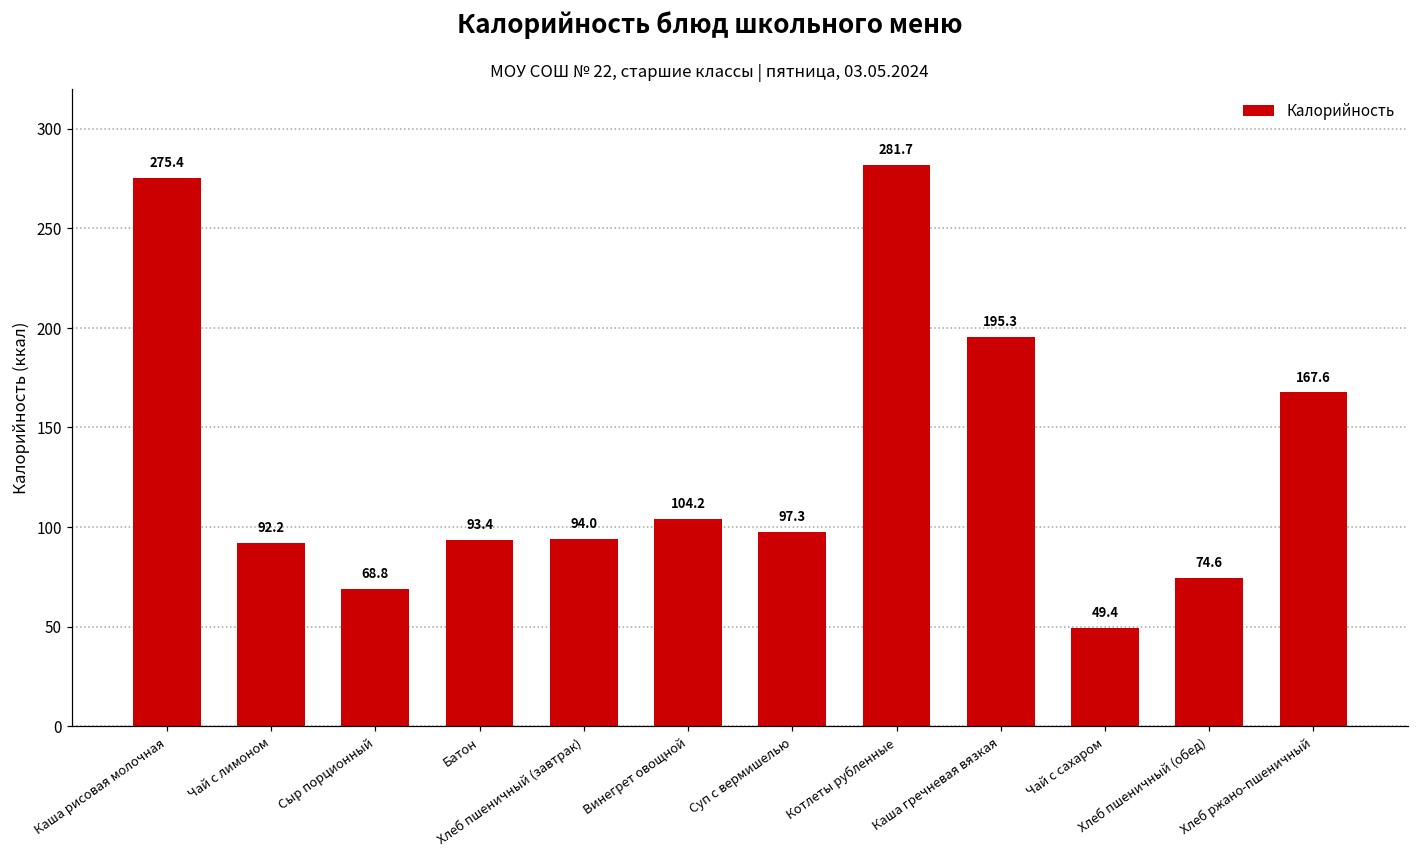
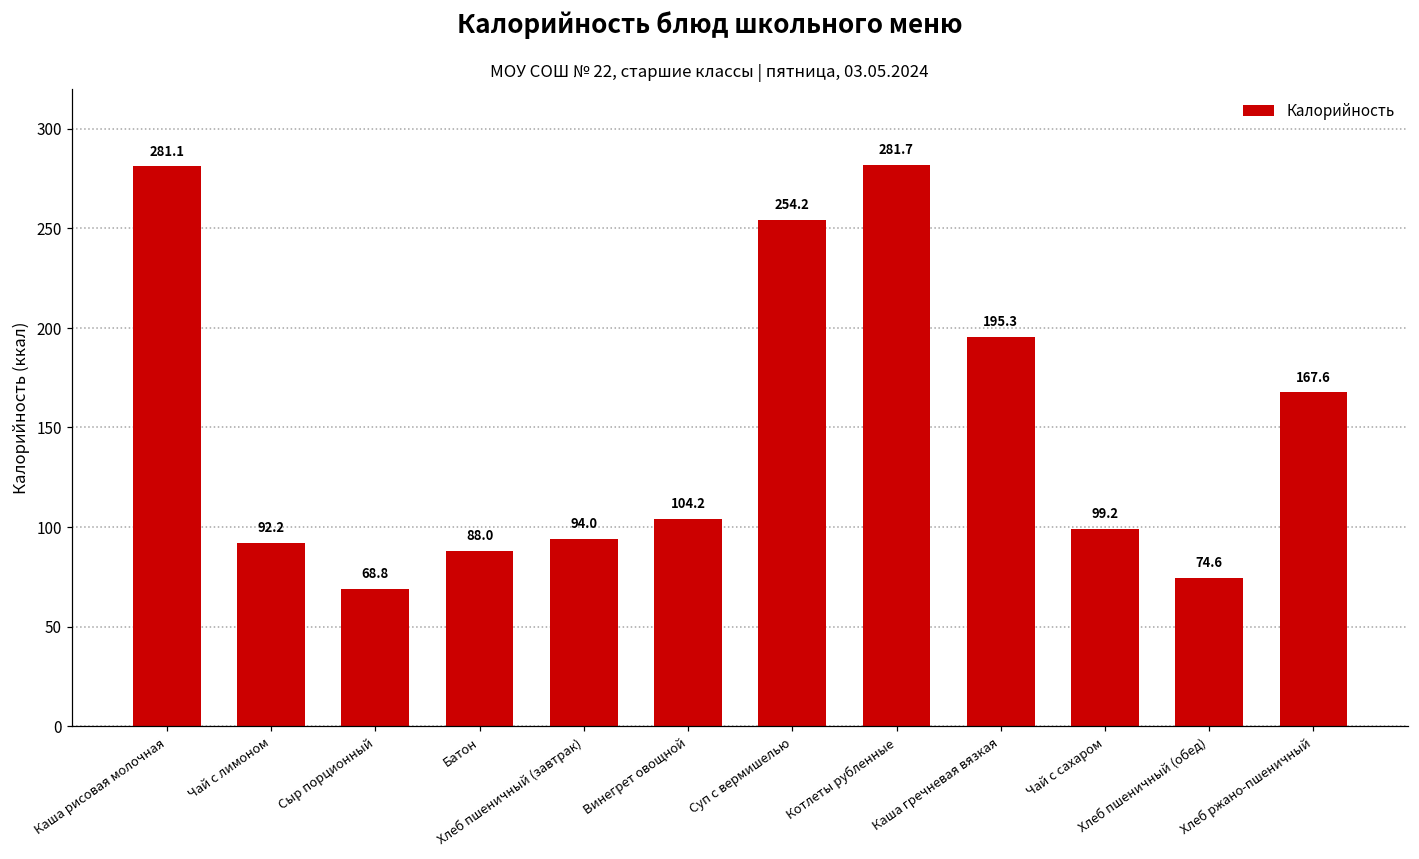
Каша рисовая молочная: 275.4 -> 281.1
Батон: 93.4 -> 88.0
Суп с вермишелью: 97.3 -> 254.2
Чай с сахаром: 49.4 -> 99.2
